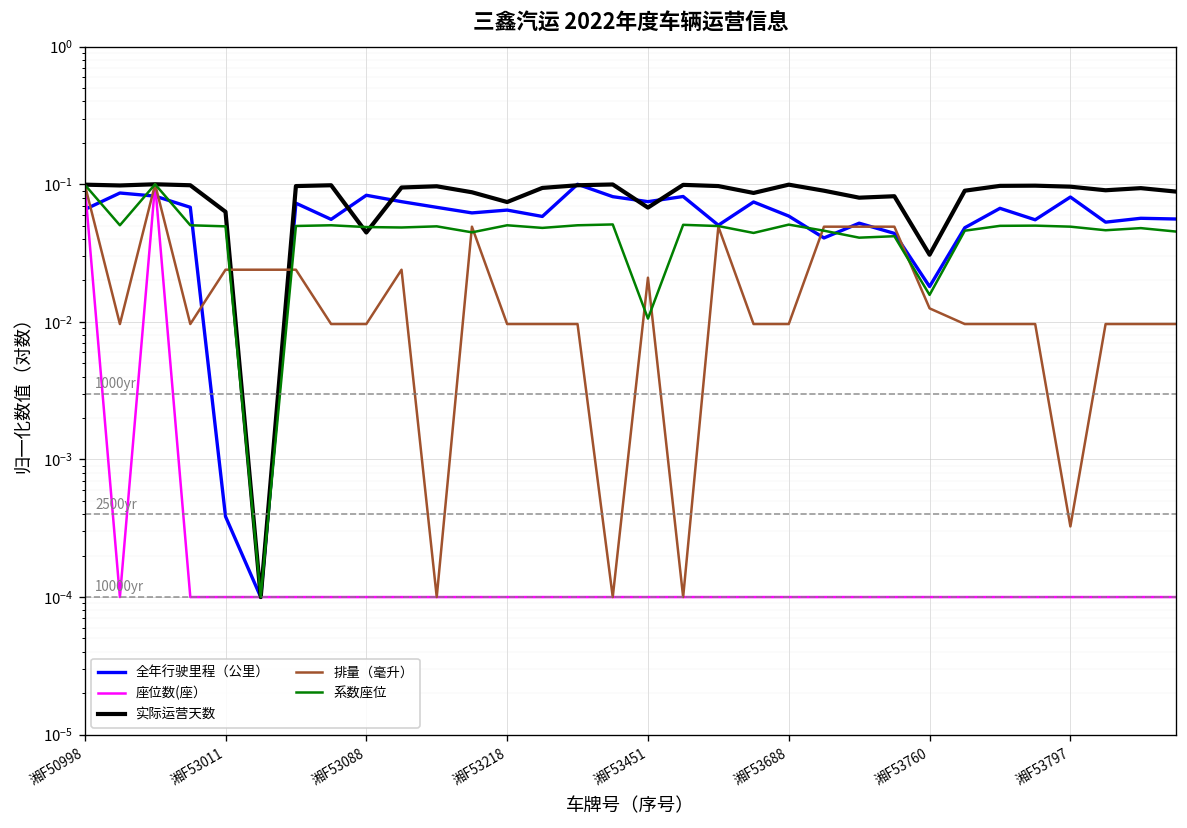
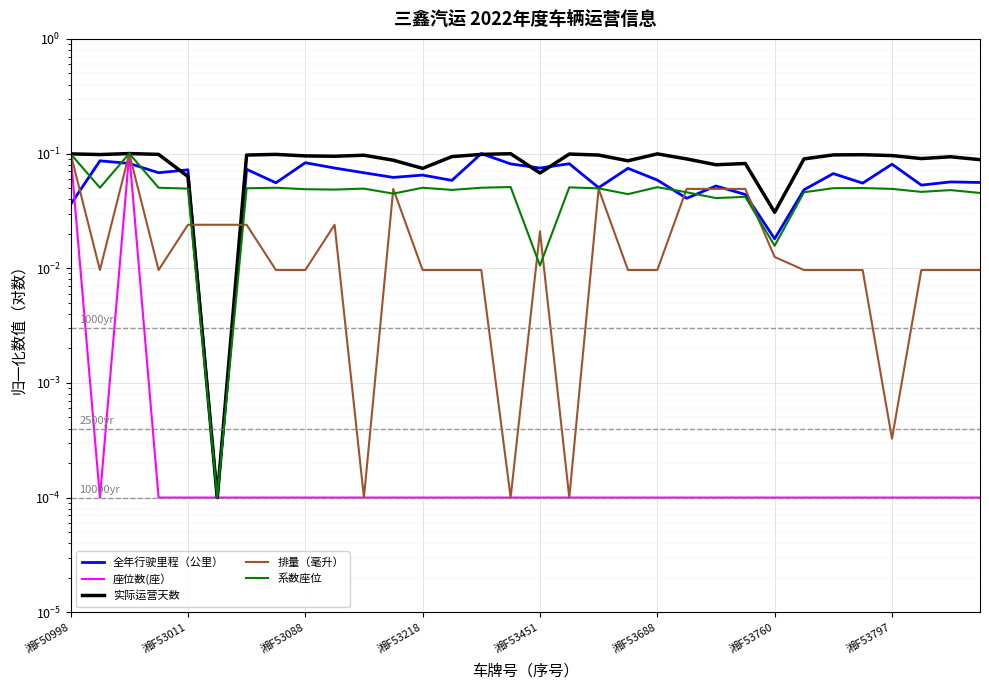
全年行驶里程（公里）, 湘F50998: 0.07 -> 0.036
全年行驶里程（公里）, 湘F53011: 0.00039 -> 0.07
实际运营天数, 湘F53088: 0.045 -> 0.10
